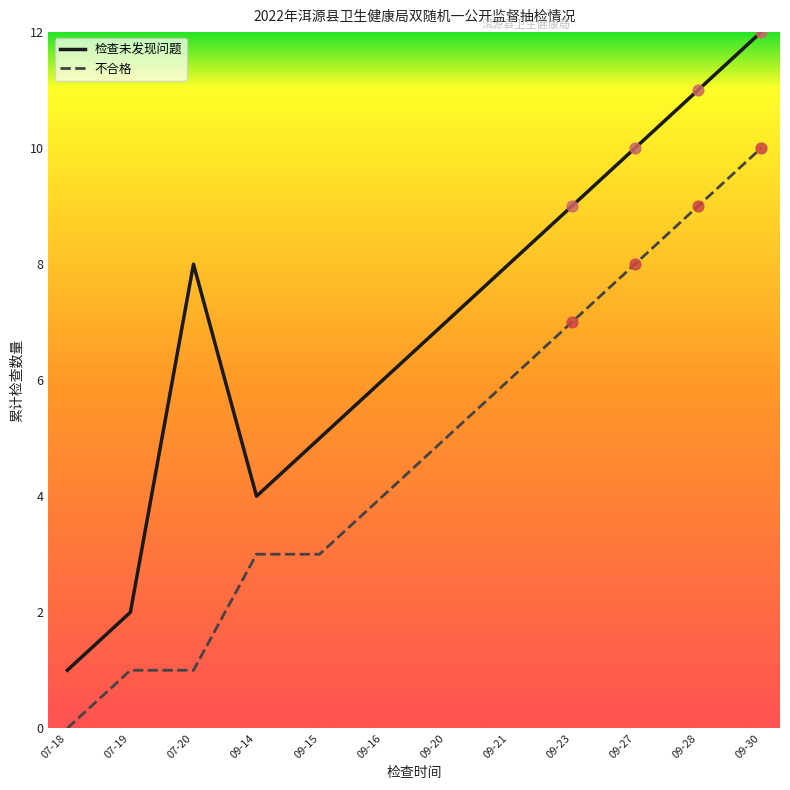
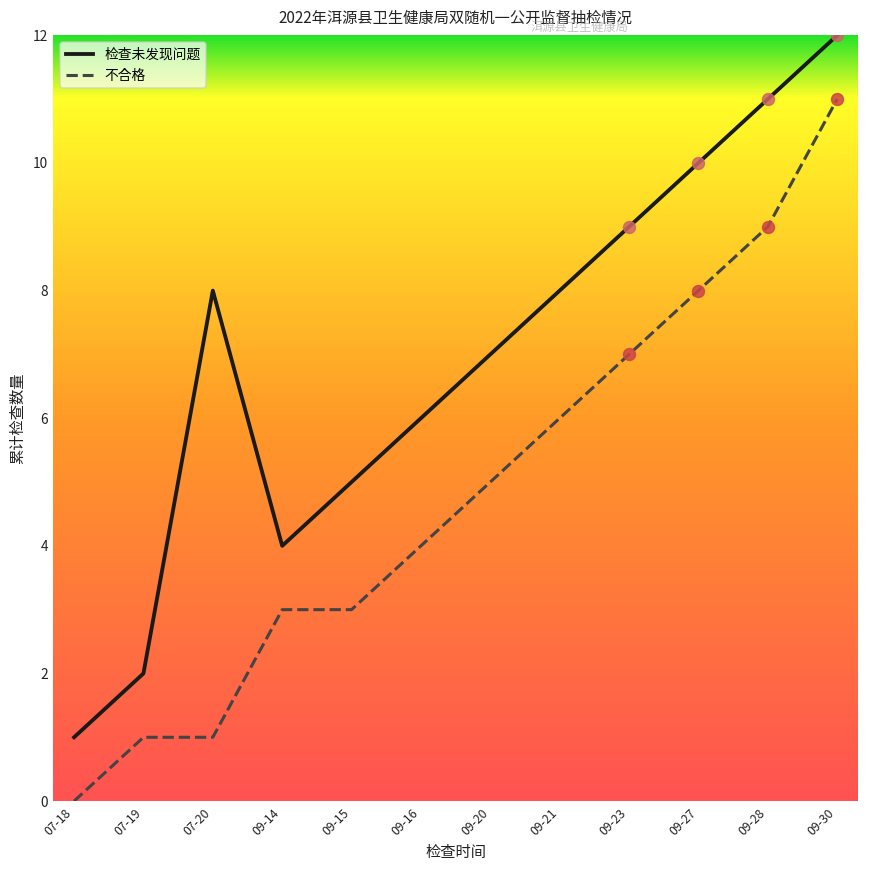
不合格, 09-30: 10 -> 11
